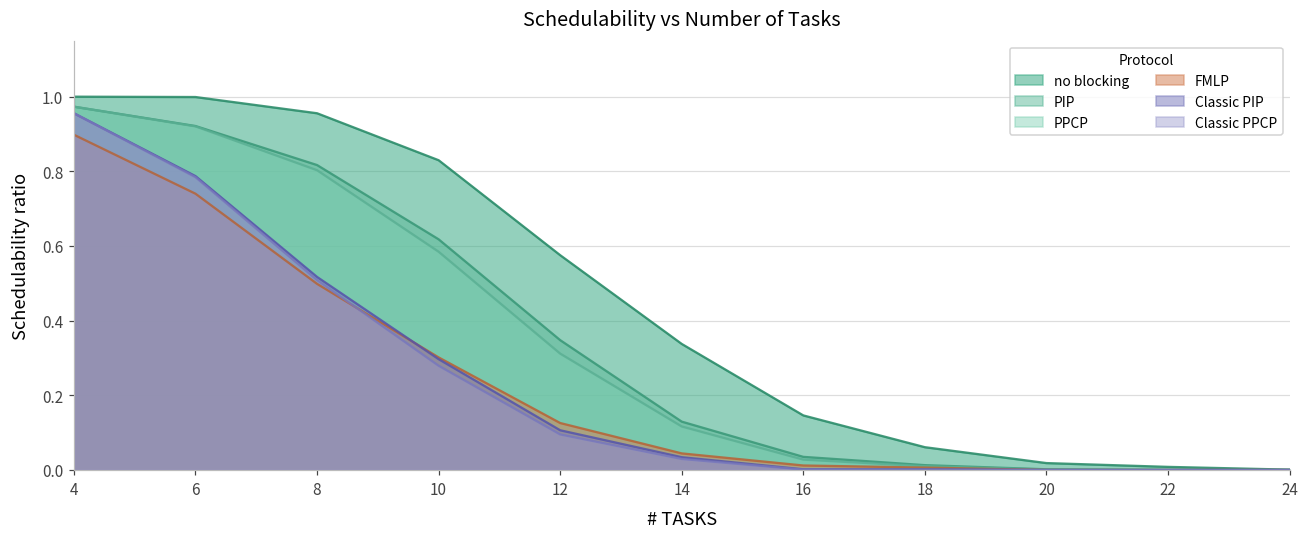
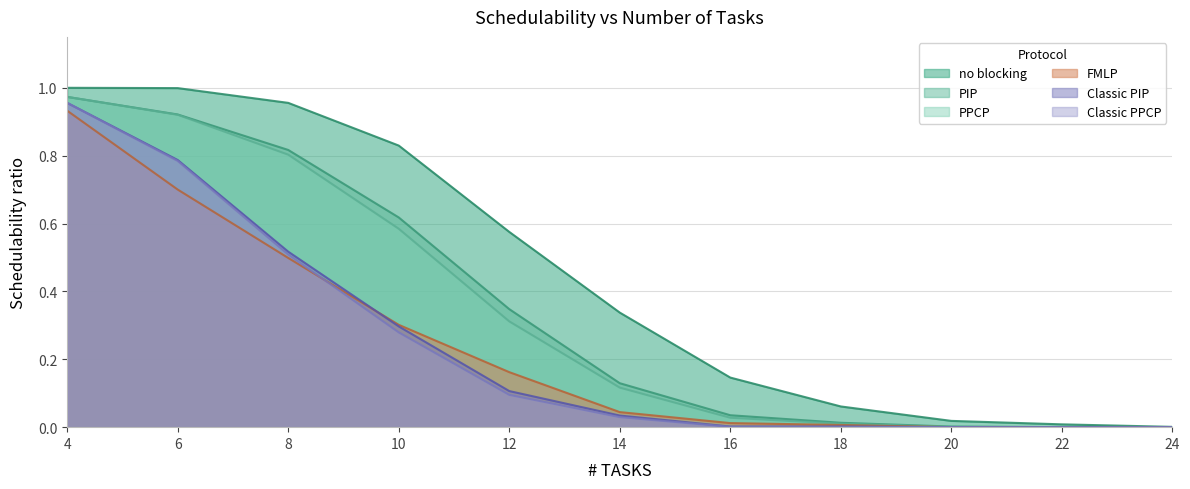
FMLP, 4: 0.90 -> 0.93
FMLP, 6: 0.74 -> 0.70
FMLP, 12: 0.13 -> 0.16
